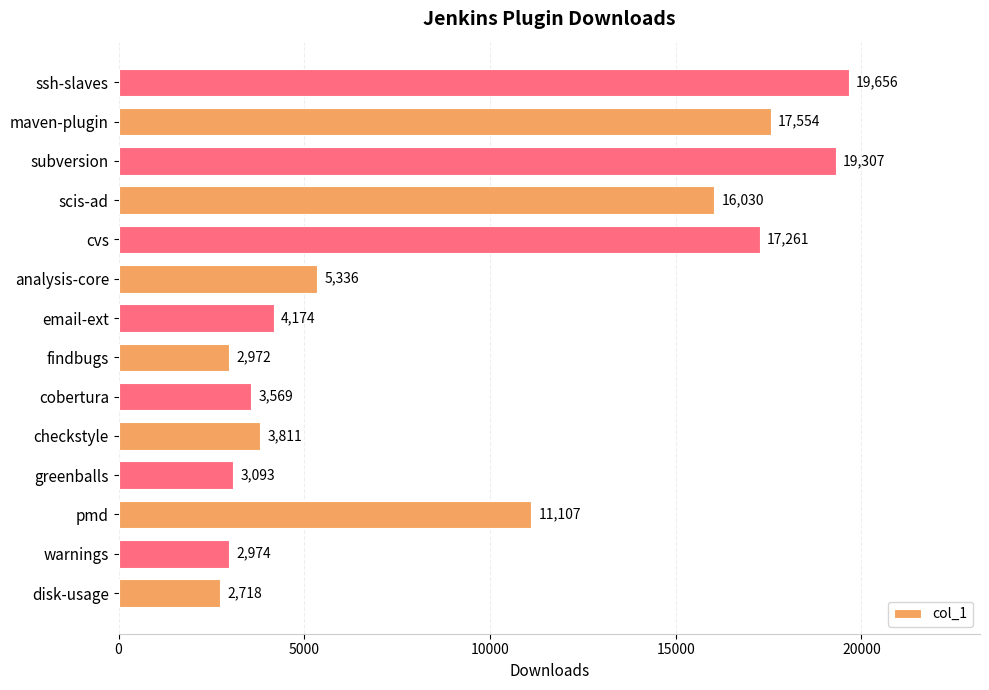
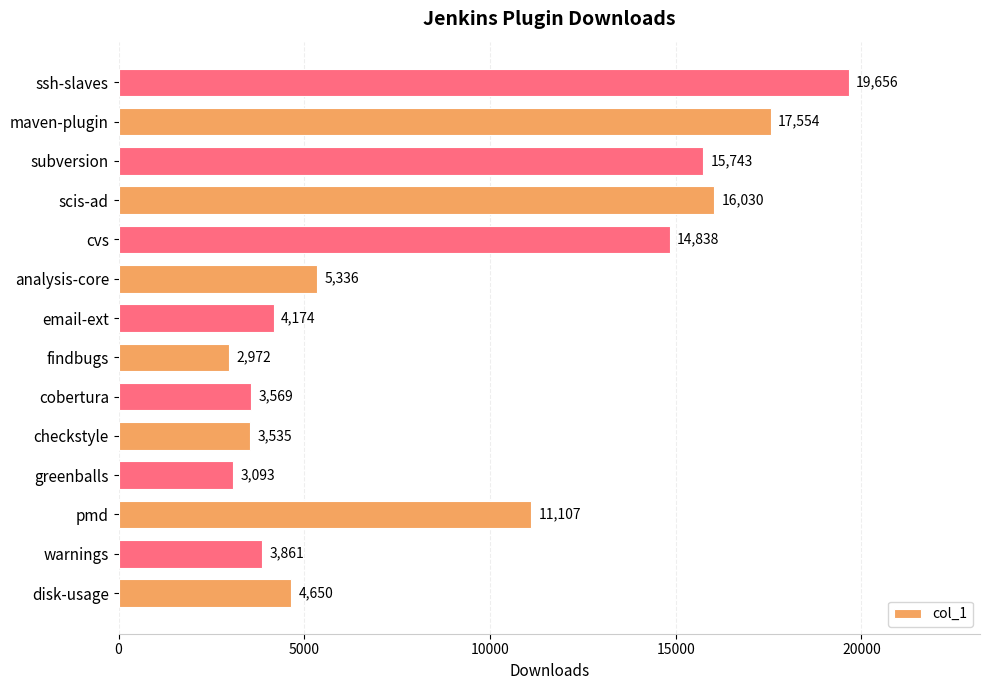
subversion: 19,307 -> 15,743
cvs: 17,261 -> 14,838
checkstyle: 3,811 -> 3,535
warnings: 2,974 -> 3,861
disk-usage: 2,718 -> 4,650
